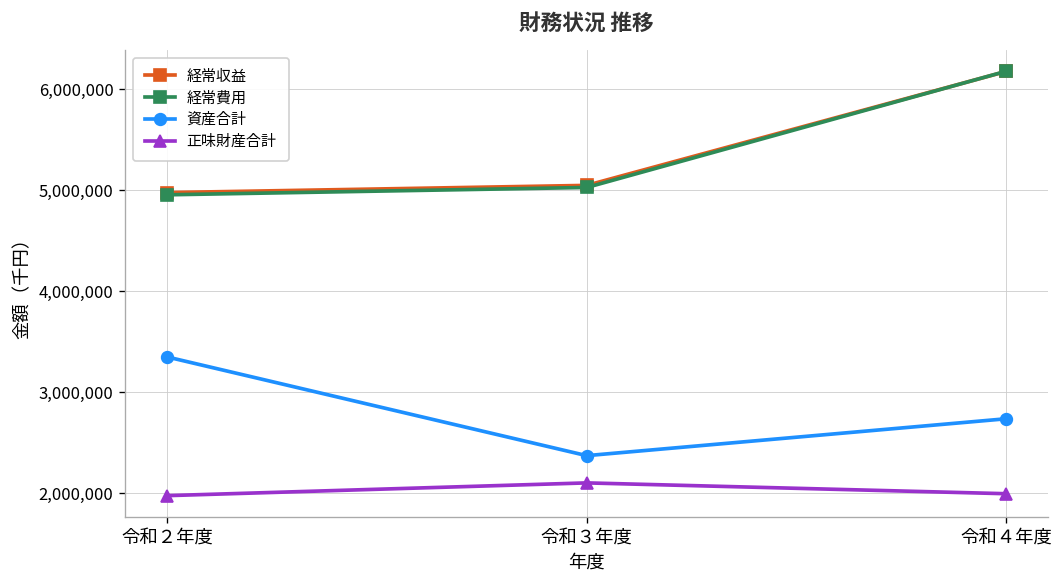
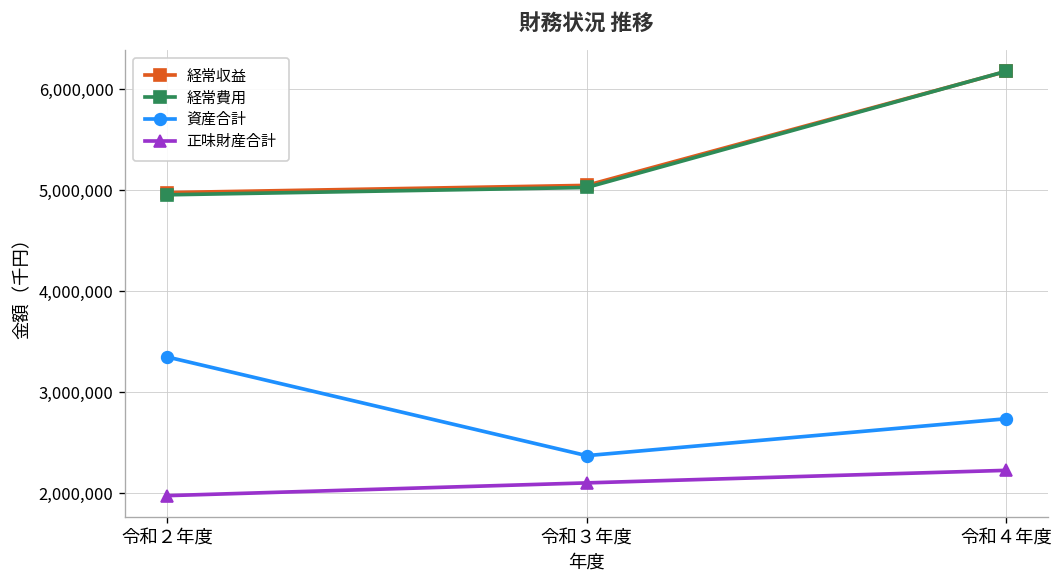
正味財産合計, 令和４年度: 2,000,000 -> 2,200,000
